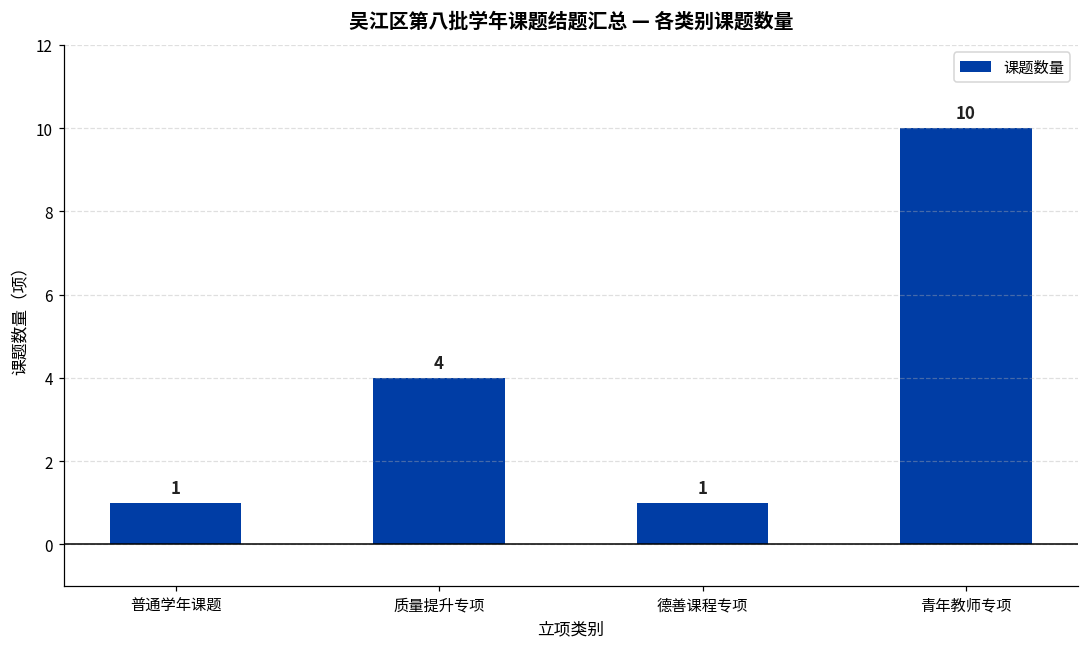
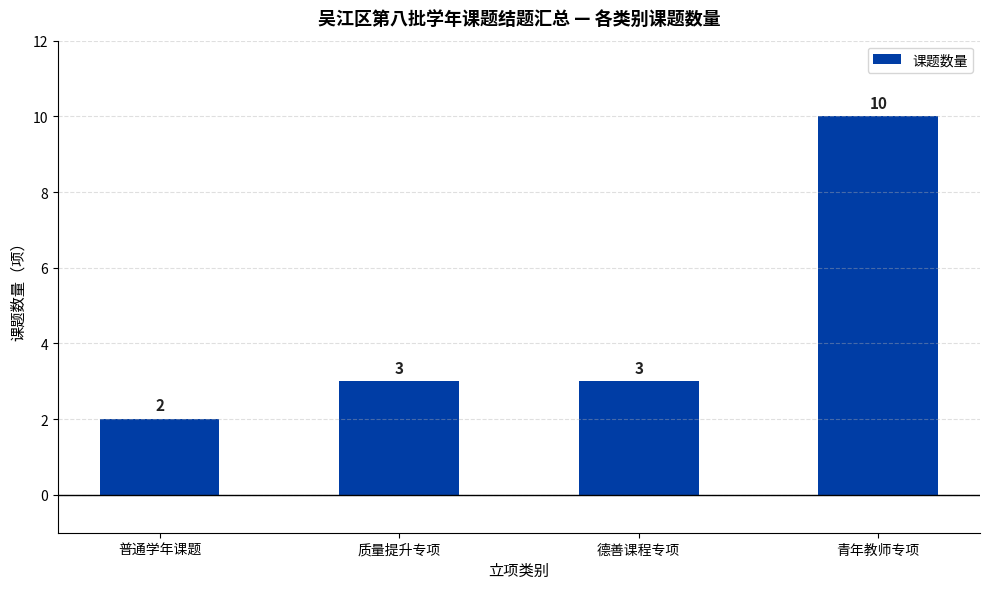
普通学年课题: 1 -> 2
质量提升专项: 4 -> 3
德善课程专项: 1 -> 3
